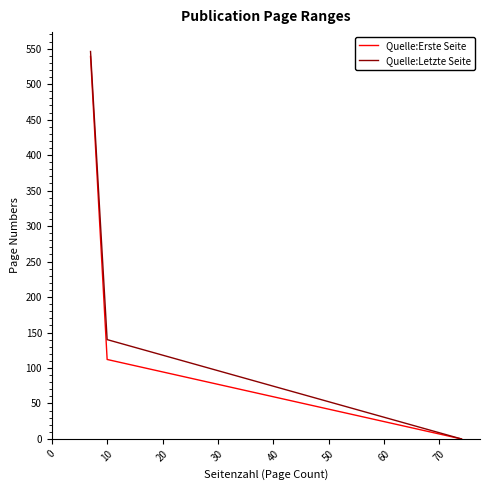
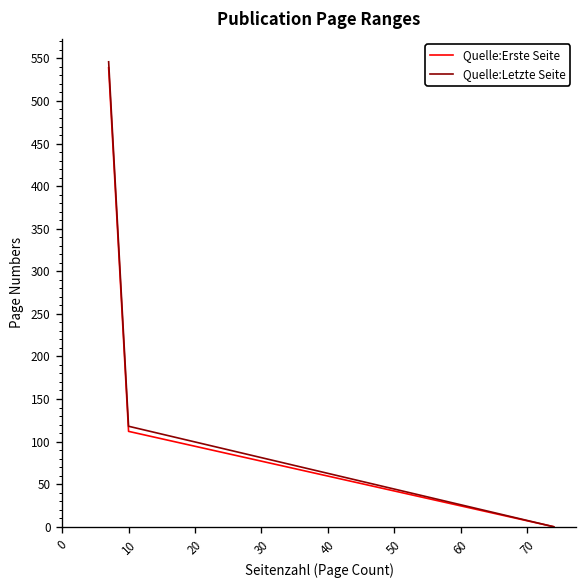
Quelle:Letzte Seite, 10: 140 -> 120
